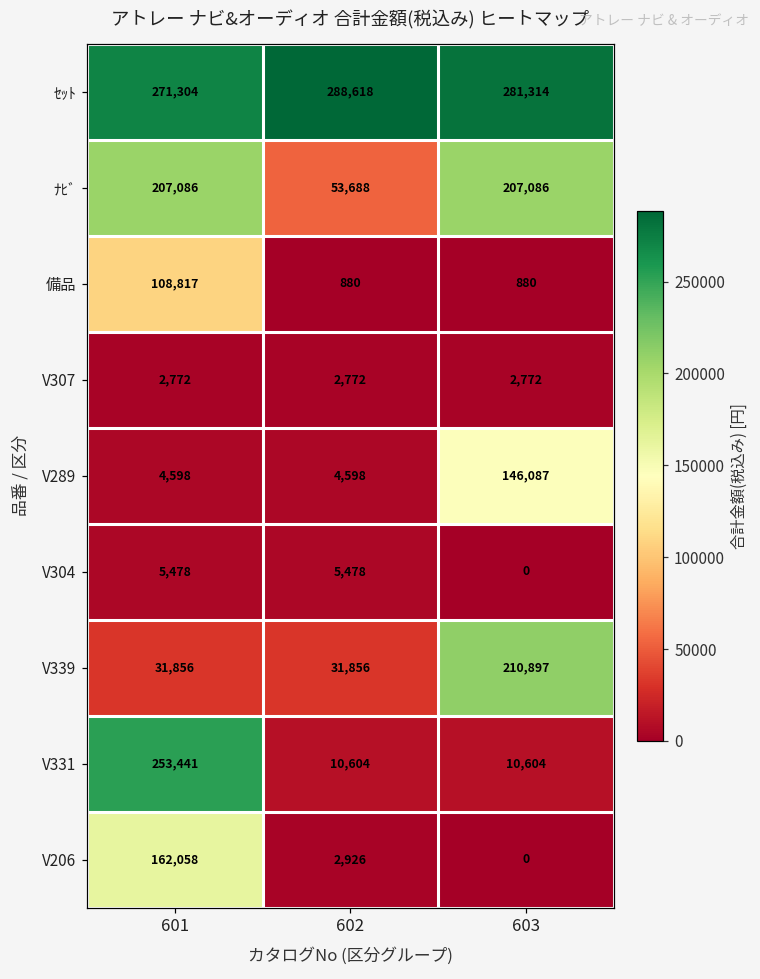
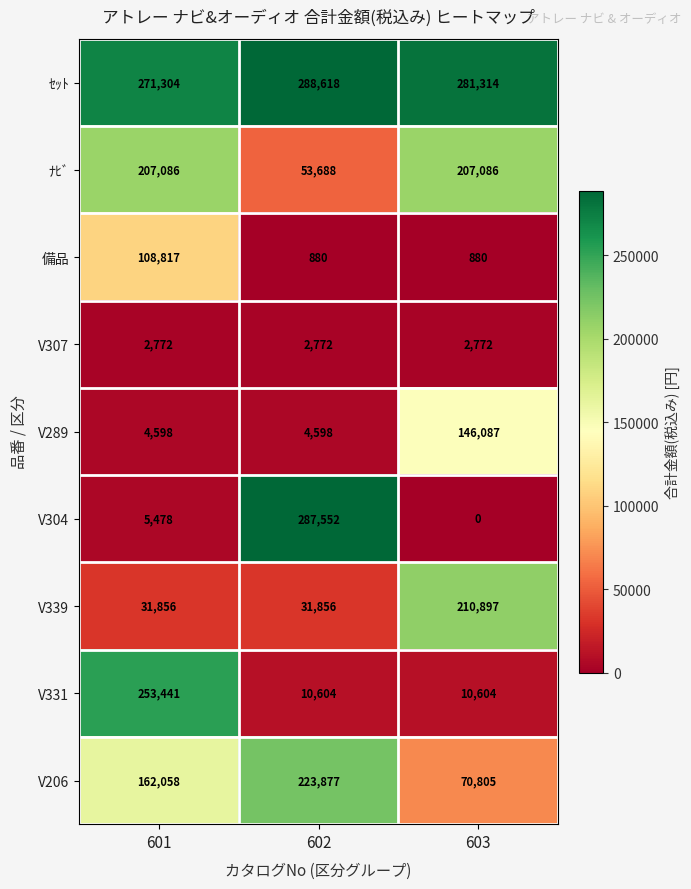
V304, 602: 5,478 -> 287,552
V206, 602: 2,926 -> 223,877
V206, 603: 0 -> 70,805
